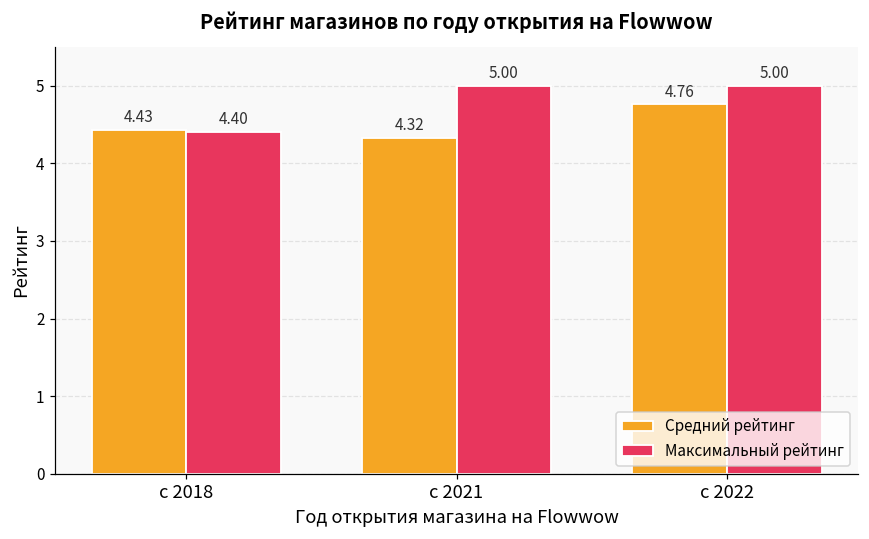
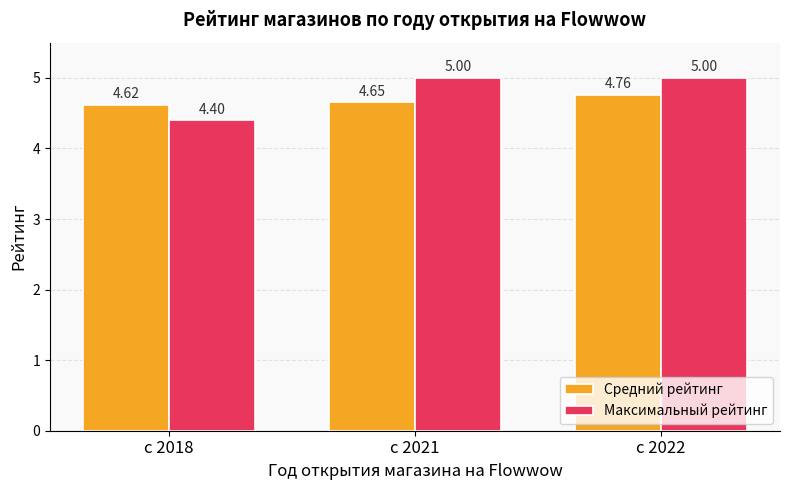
Средний рейтинг, с 2018: 4.43 -> 4.62
Средний рейтинг, с 2021: 4.32 -> 4.65
